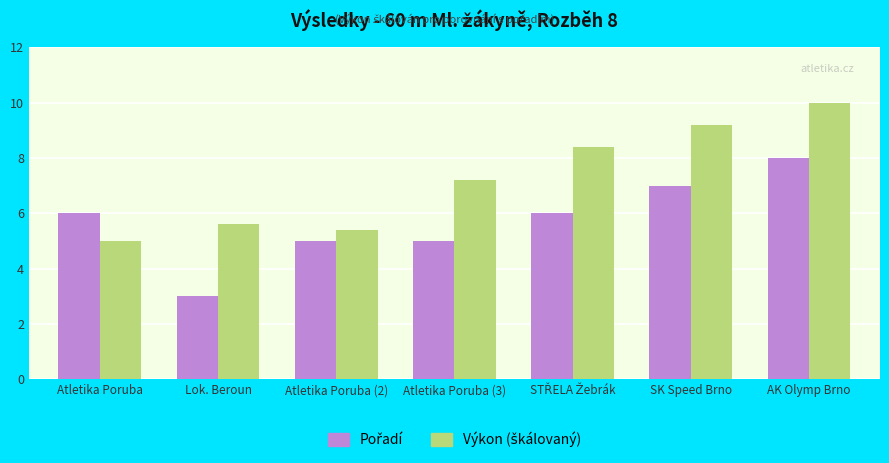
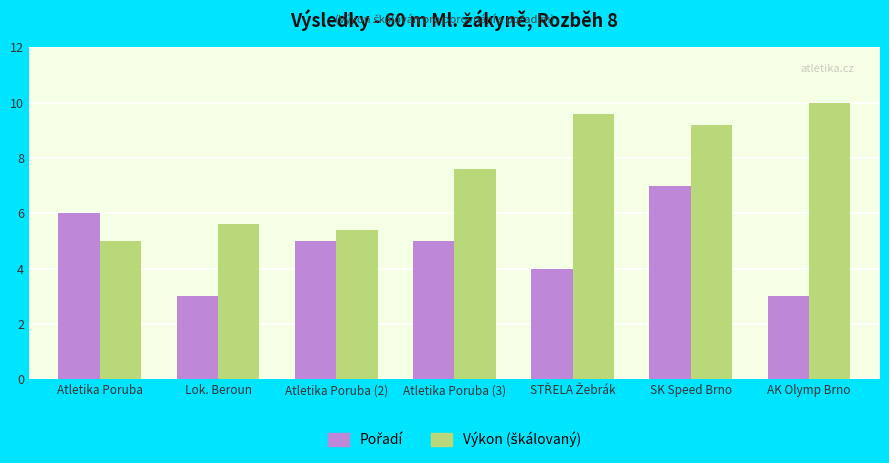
Výkon (škálovaný), Atletika Poruba (3): 7.2 -> 7.6
Pořadí, STŘELA Žebrák: 6 -> 4
Výkon (škálovaný), STŘELA Žebrák: 8.4 -> 9.6
Pořadí, AK Olymp Brno: 8 -> 3
